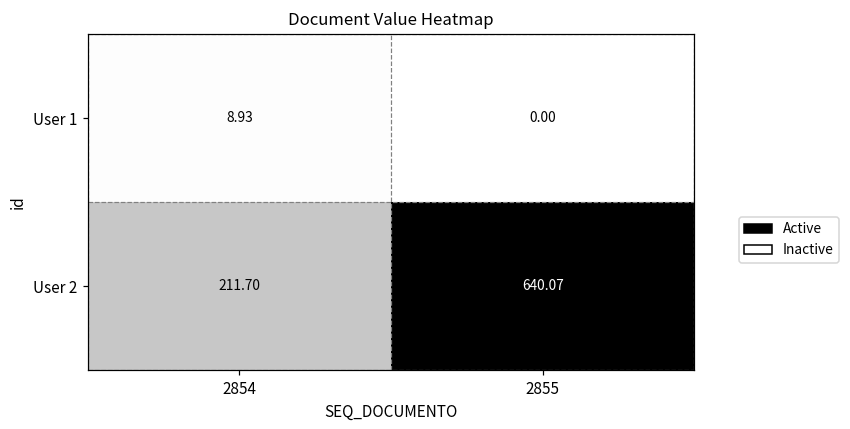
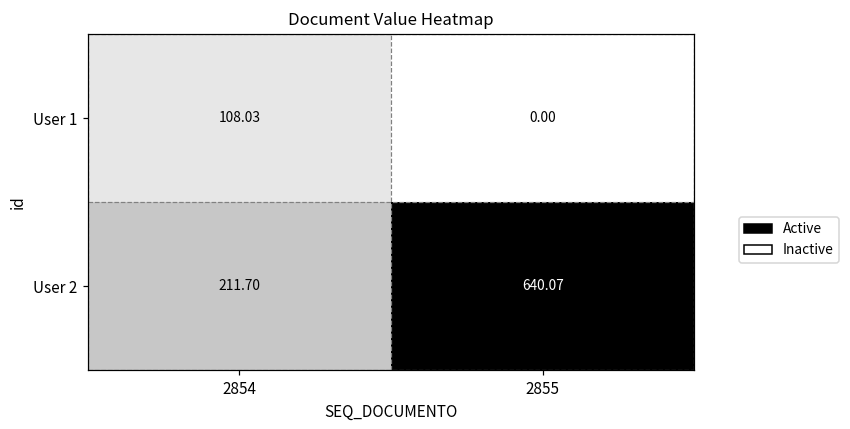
User 1, 2854: 8.93 -> 108.03
